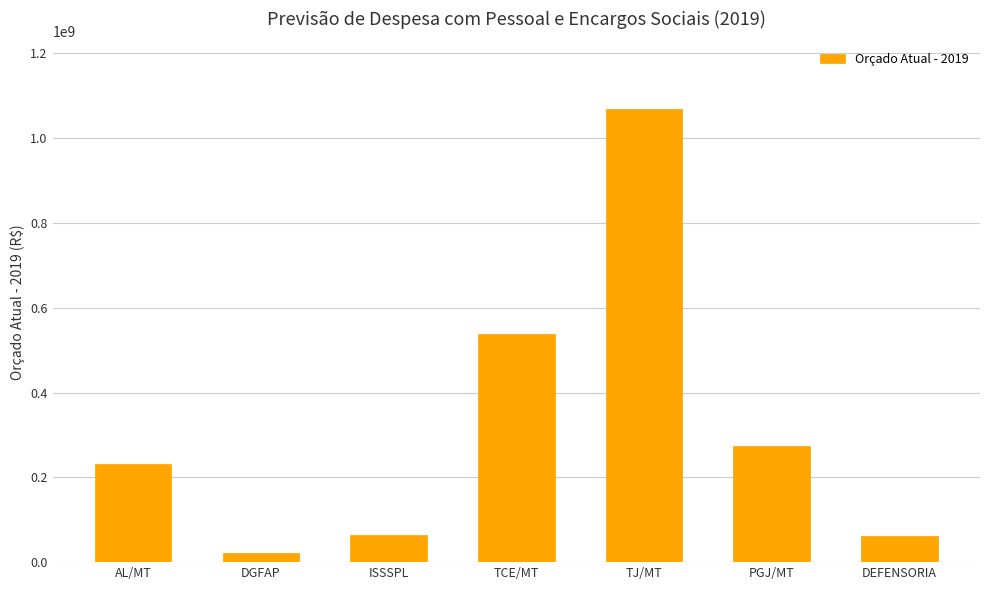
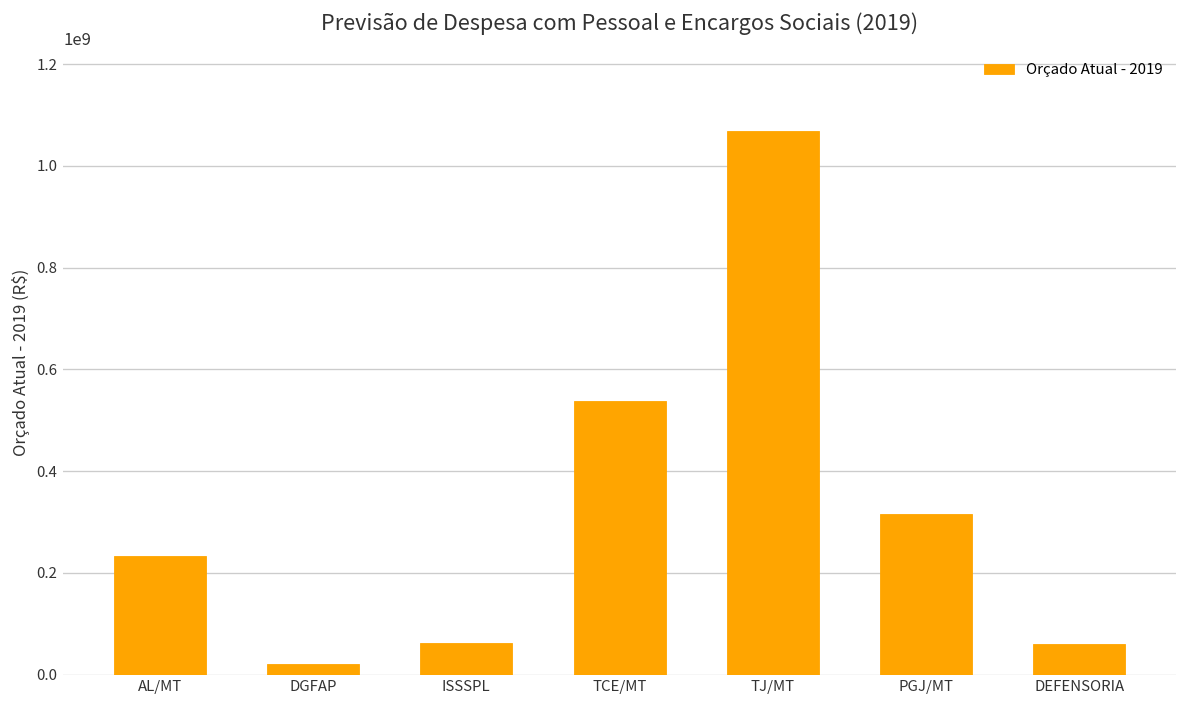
PGJ/MT: 270000000 -> 310000000
